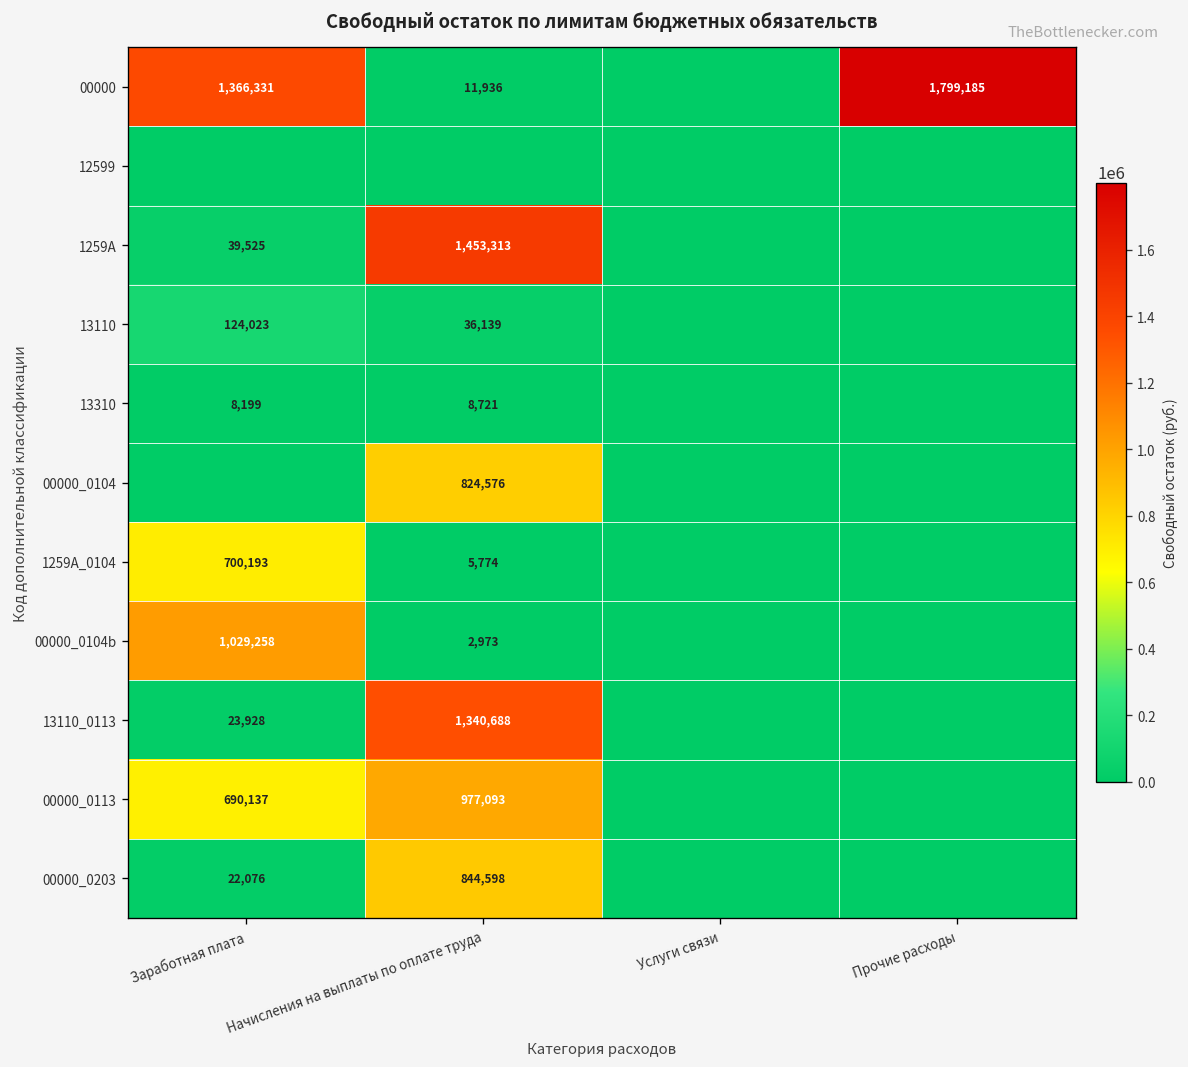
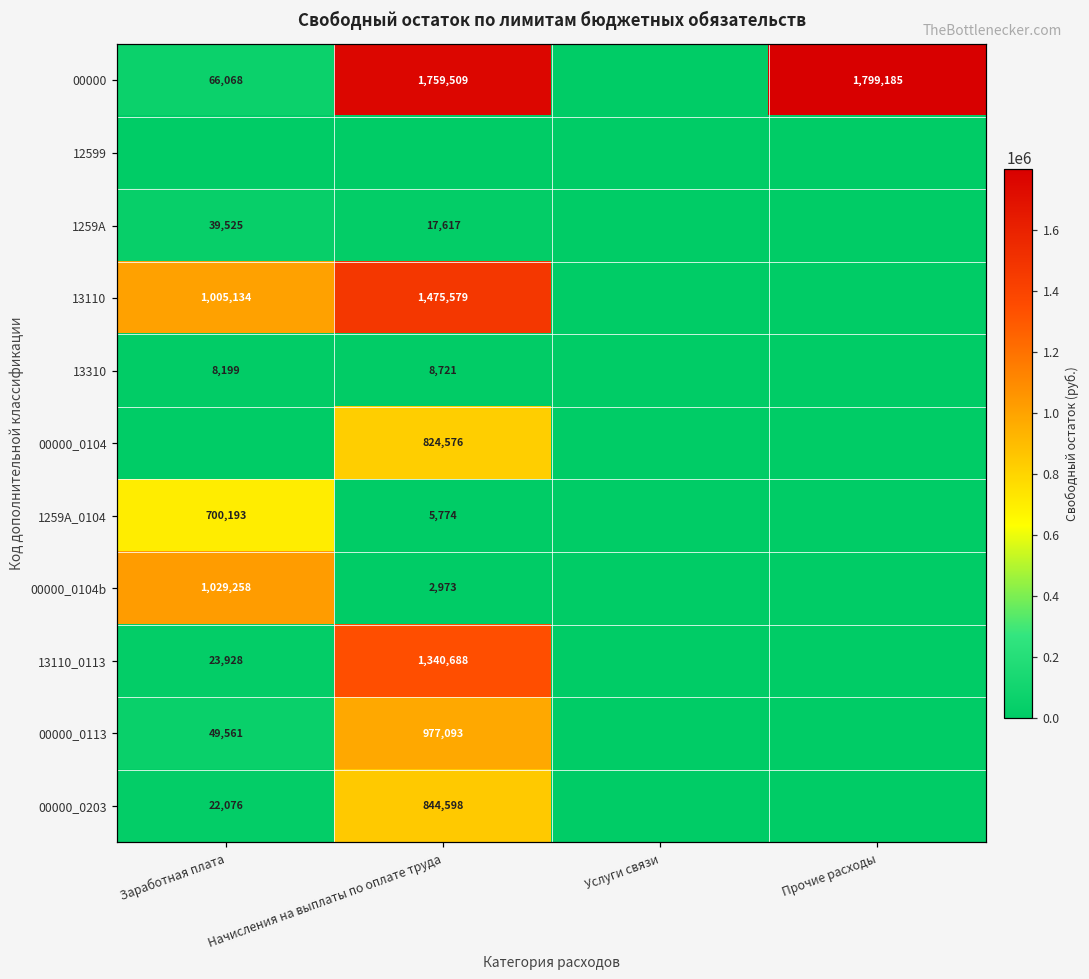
00000, Заработная плата: 1,366,331 -> 66,068
00000, Начисления на выплаты по оплате труда: 11,936 -> 1,759,509
1259A, Начисления на выплаты по оплате труда: 1,453,313 -> 17,617
13110, Заработная плата: 124,023 -> 1,005,134
13110, Начисления на выплаты по оплате труда: 36,139 -> 1,475,579
00000_0113, Заработная плата: 690,137 -> 49,561
